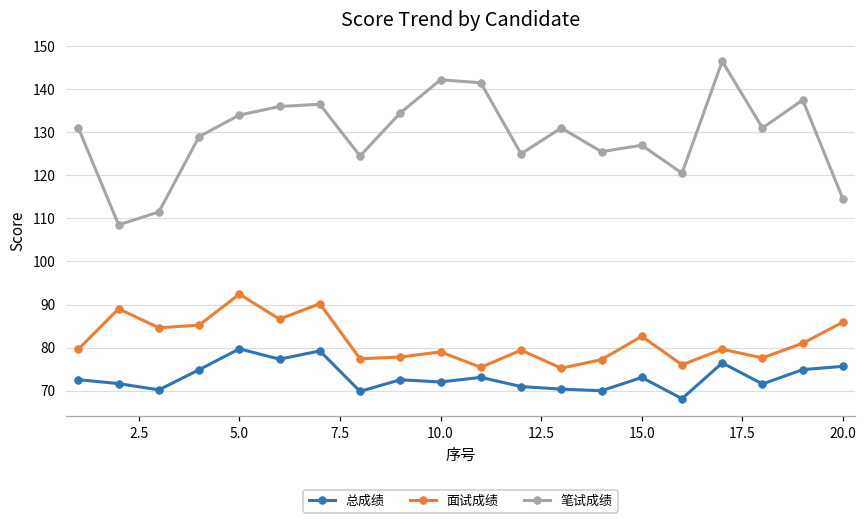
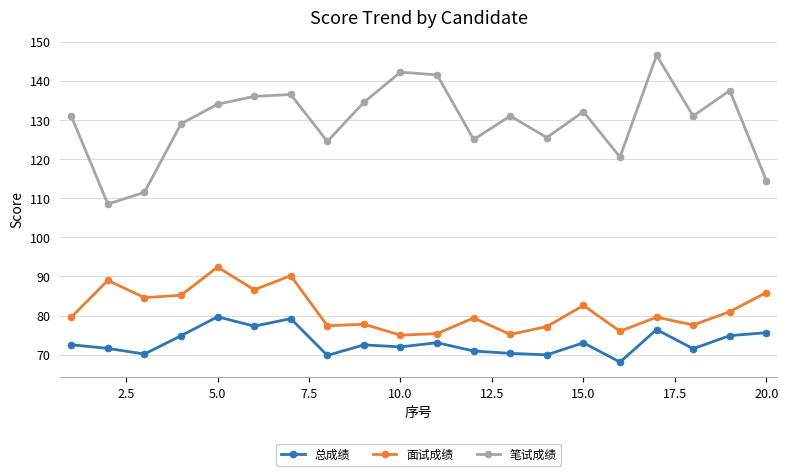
面试成绩, 10.0: 79 -> 75
笔试成绩, 15.0: 127 -> 132
